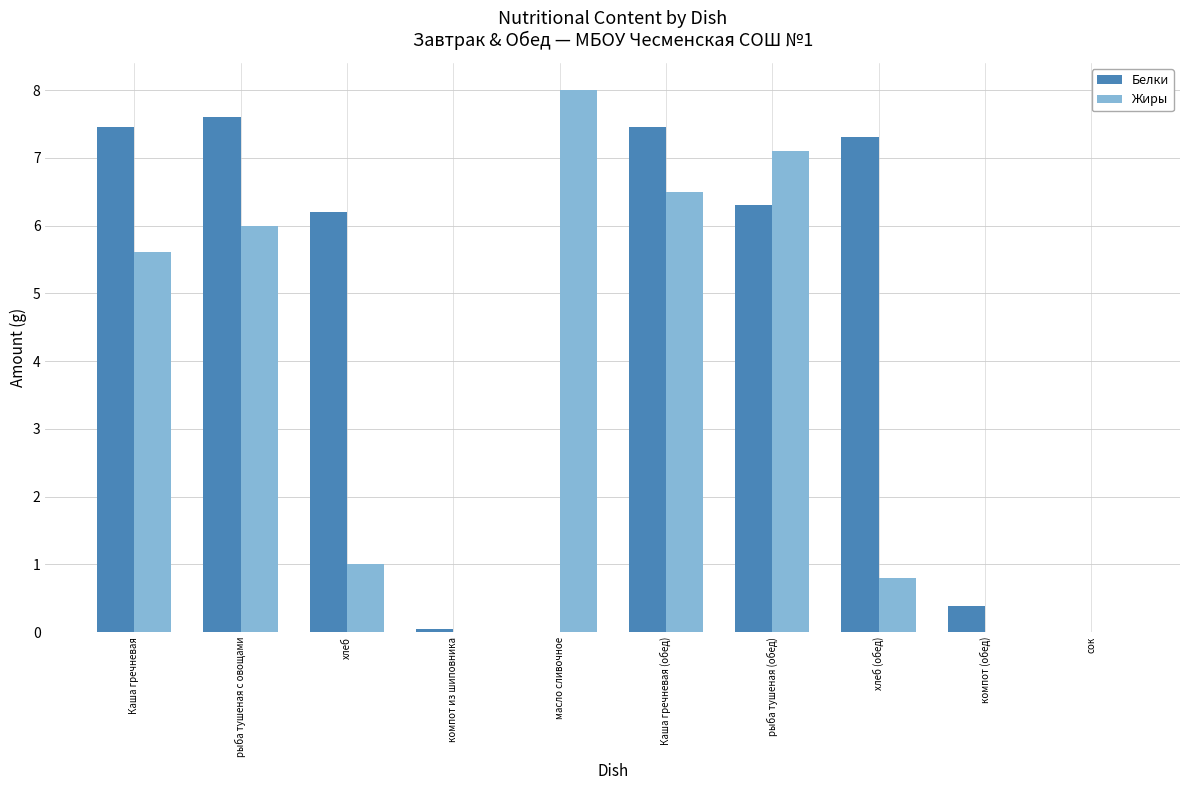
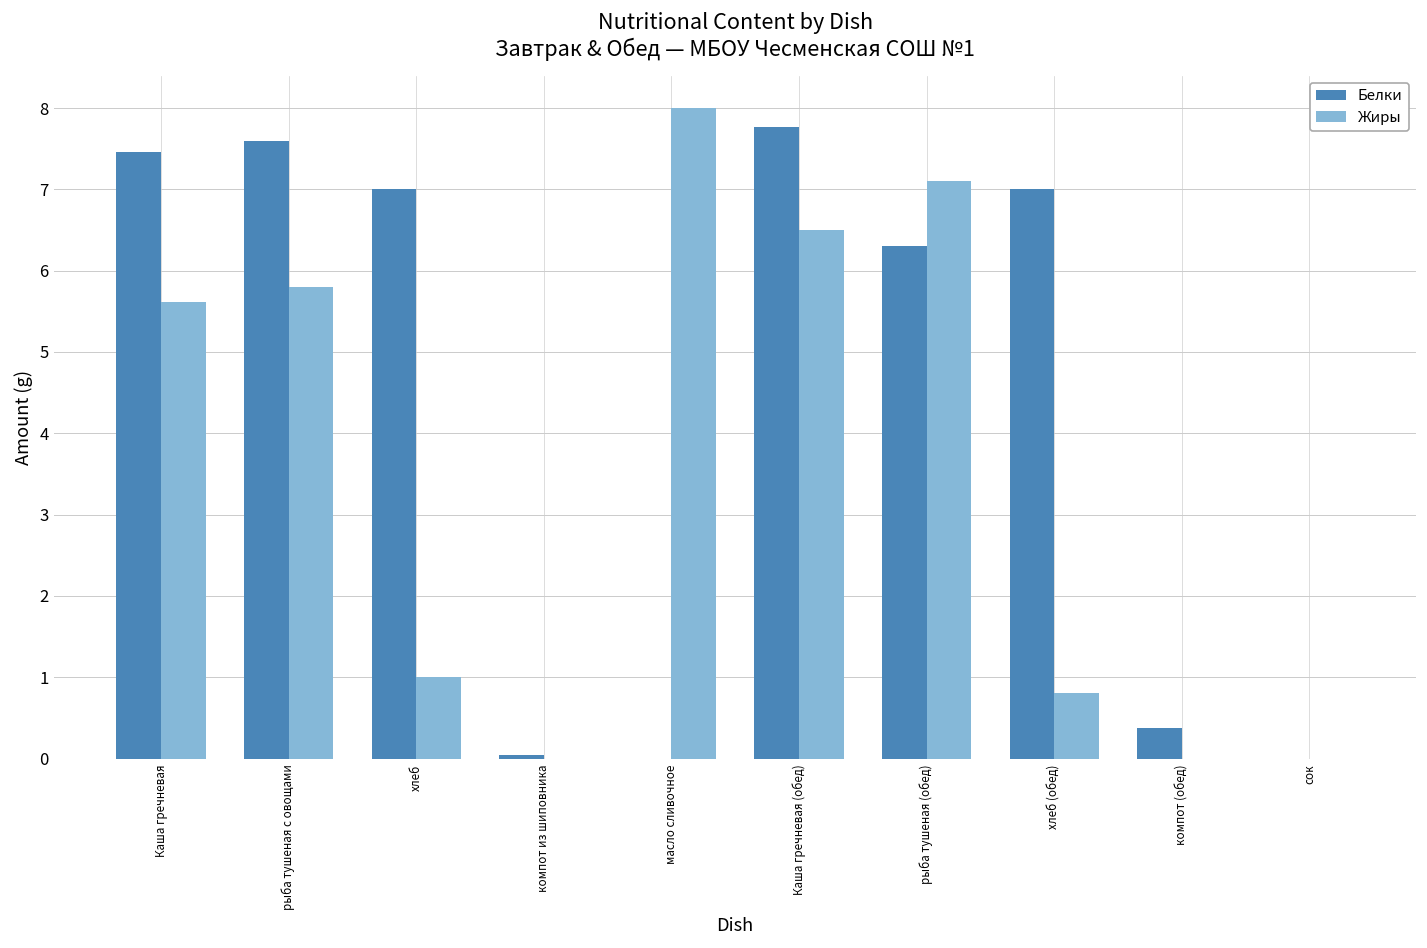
Жиры, рыба тушеная с овощами: 6.0 -> 5.8
Белки, хлеб: 6.2 -> 7.0
Белки, Каша гречневая (обед): 7.5 -> 7.8
Белки, хлеб (обед): 7.3 -> 7.0
